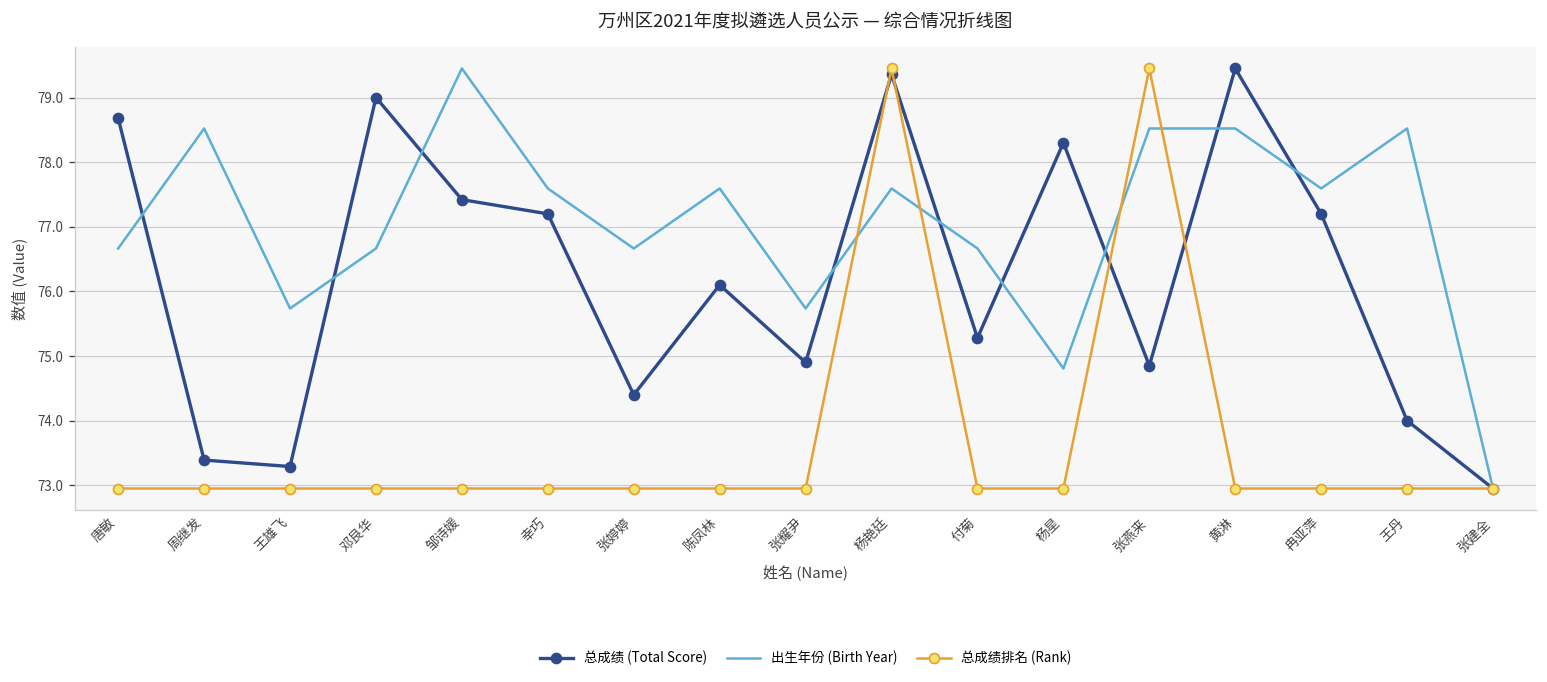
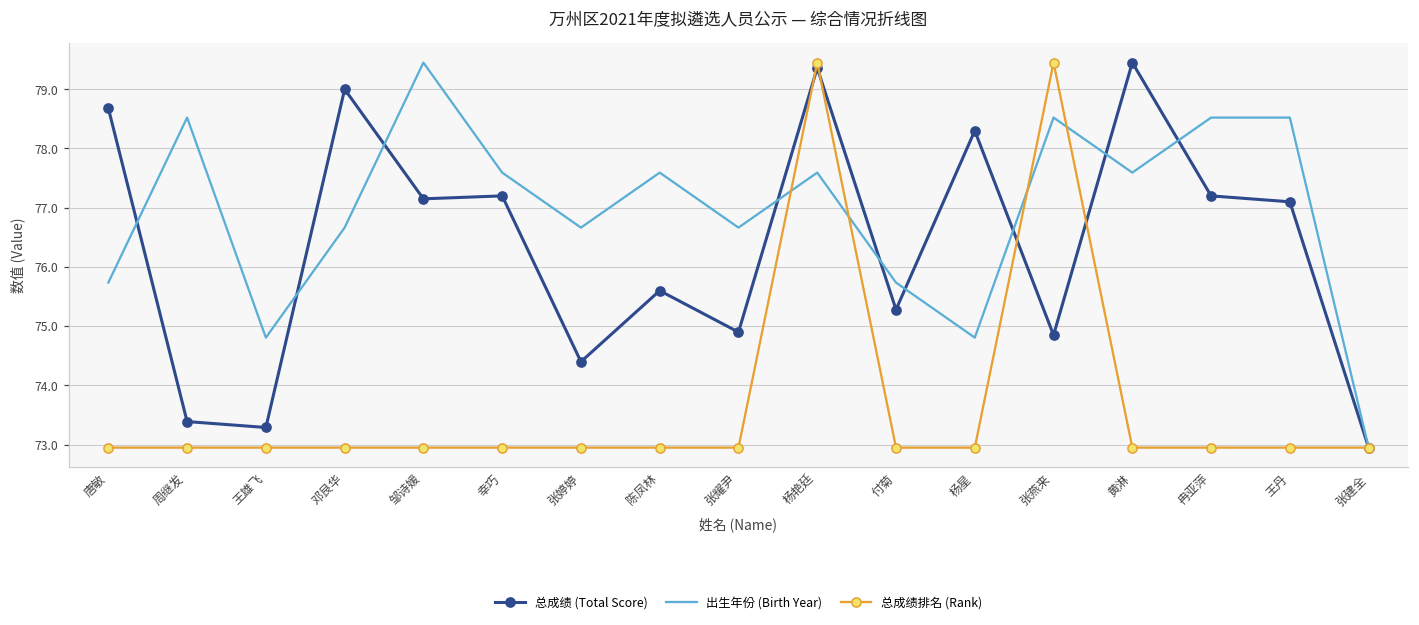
出生年份 (Birth Year), 唐敏: 76.7 -> 75.7
出生年份 (Birth Year), 王雄飞: 75.7 -> 74.8
总成绩 (Total Score), 邹诗媛: 77.4 -> 77.2
总成绩 (Total Score), 陈凤林: 76.1 -> 75.6
出生年份 (Birth Year), 张耀尹: 75.7 -> 76.7
出生年份 (Birth Year), 付菊: 76.7 -> 75.7
出生年份 (Birth Year), 黄淋: 78.5 -> 77.6
出生年份 (Birth Year), 冉亚萍: 77.6 -> 78.5
总成绩 (Total Score), 王丹: 74.0 -> 77.1
